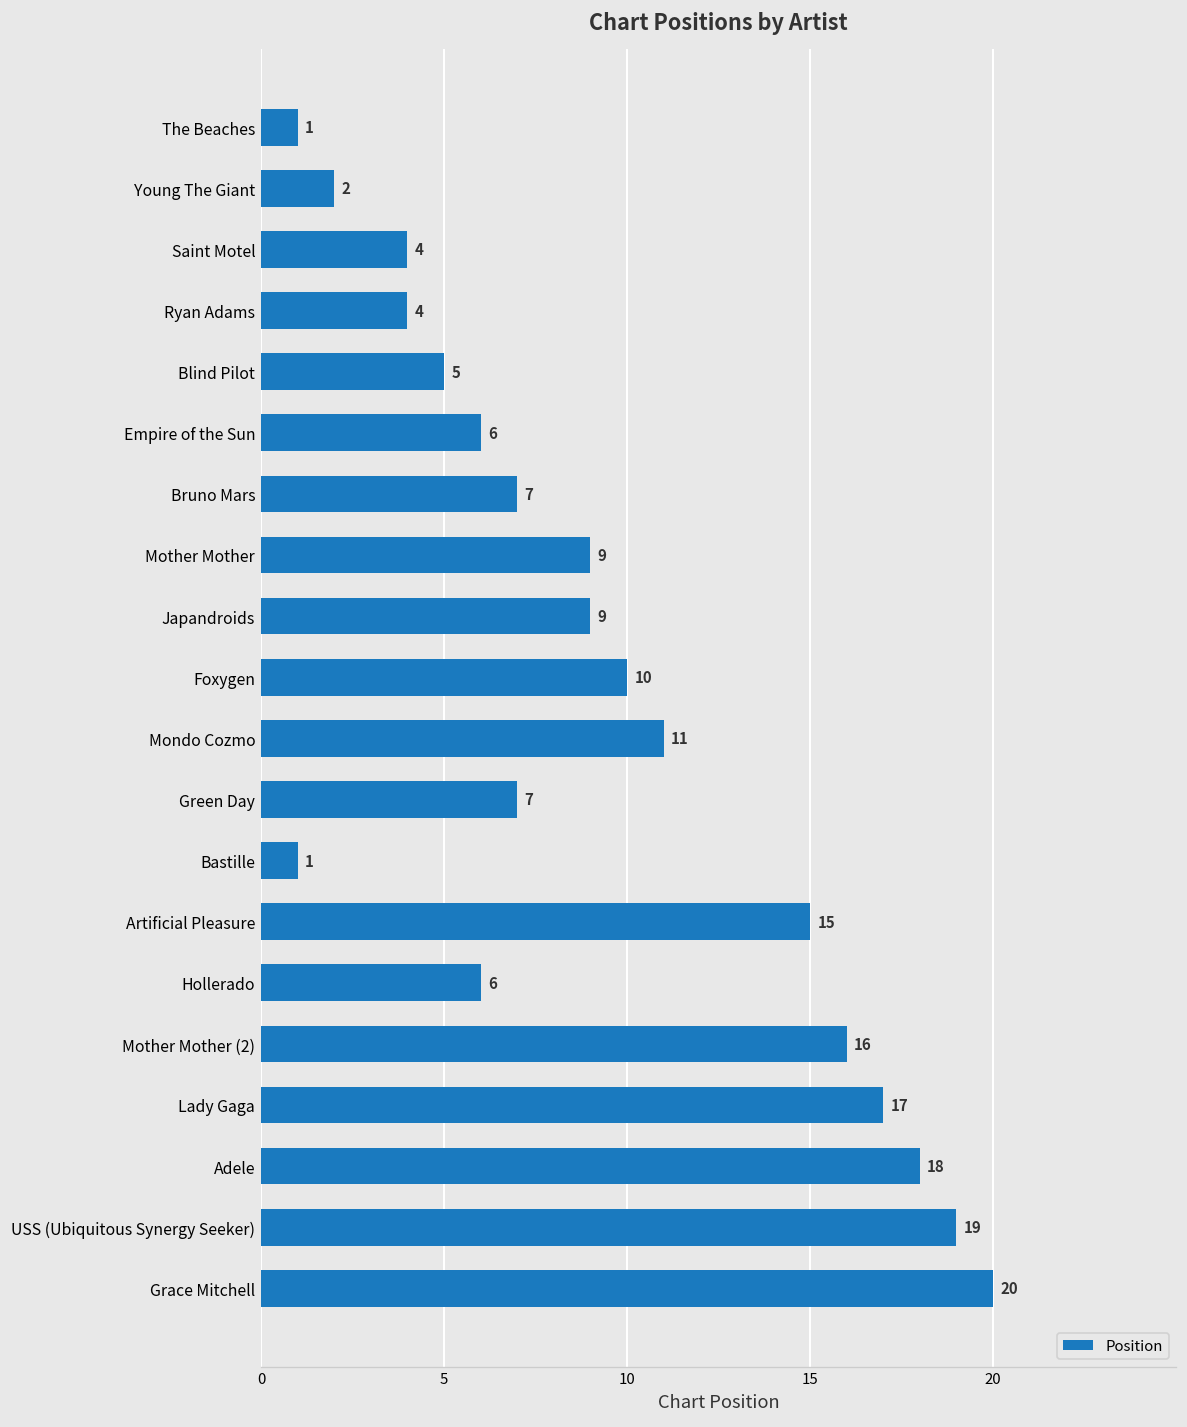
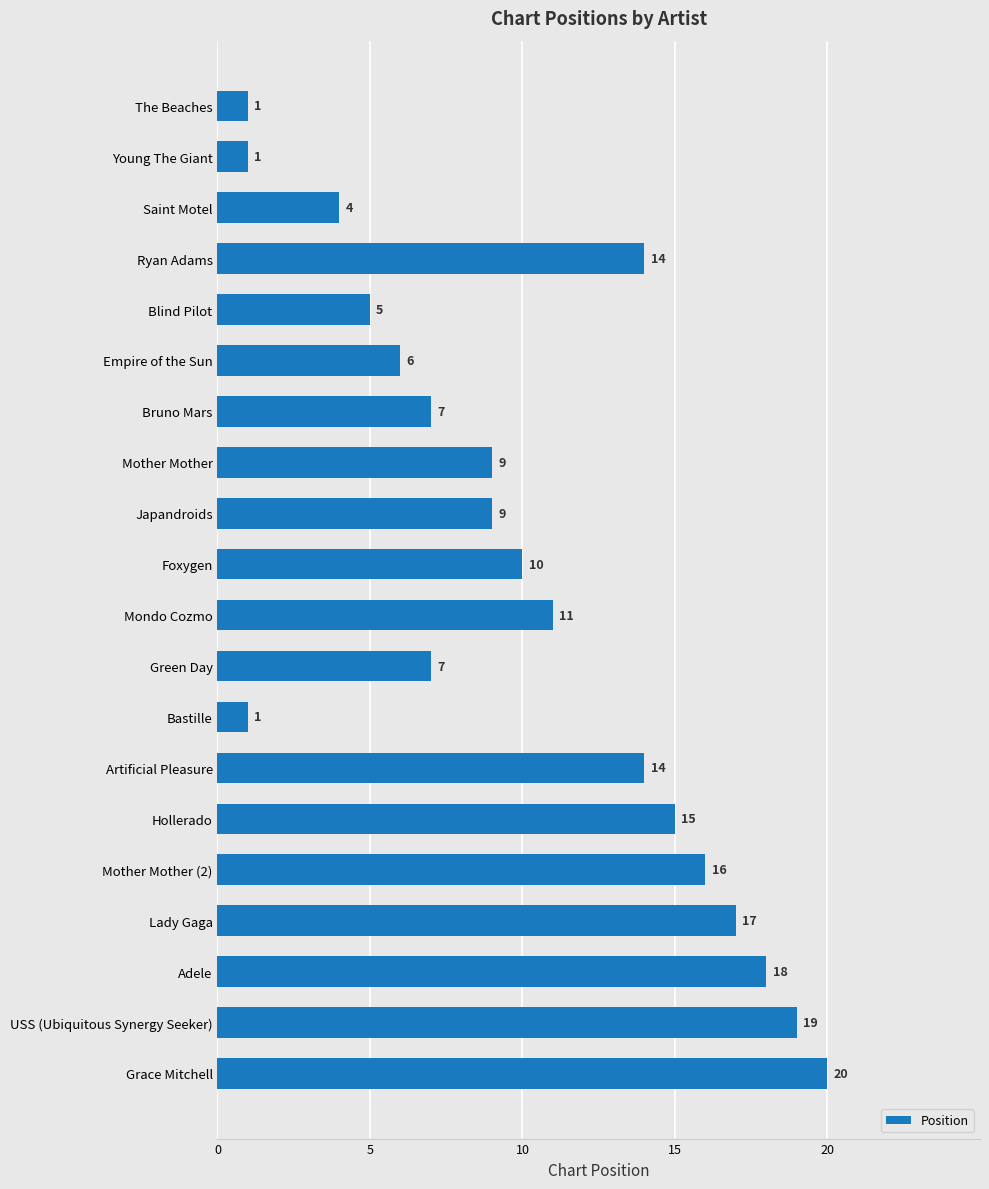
Young The Giant: 2 -> 1
Ryan Adams: 4 -> 14
Artificial Pleasure: 15 -> 14
Hollerado: 6 -> 15
